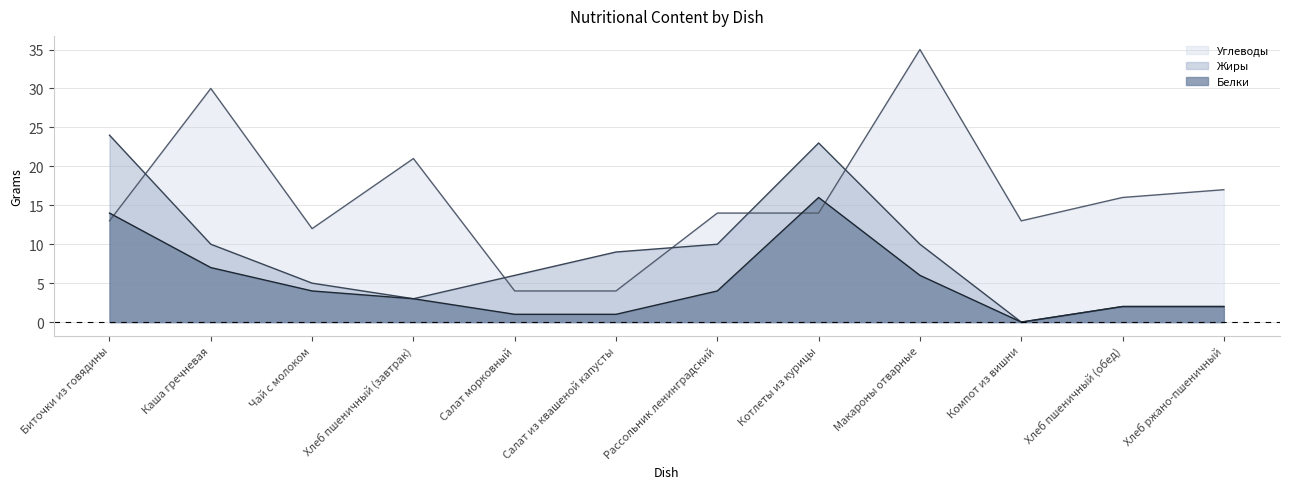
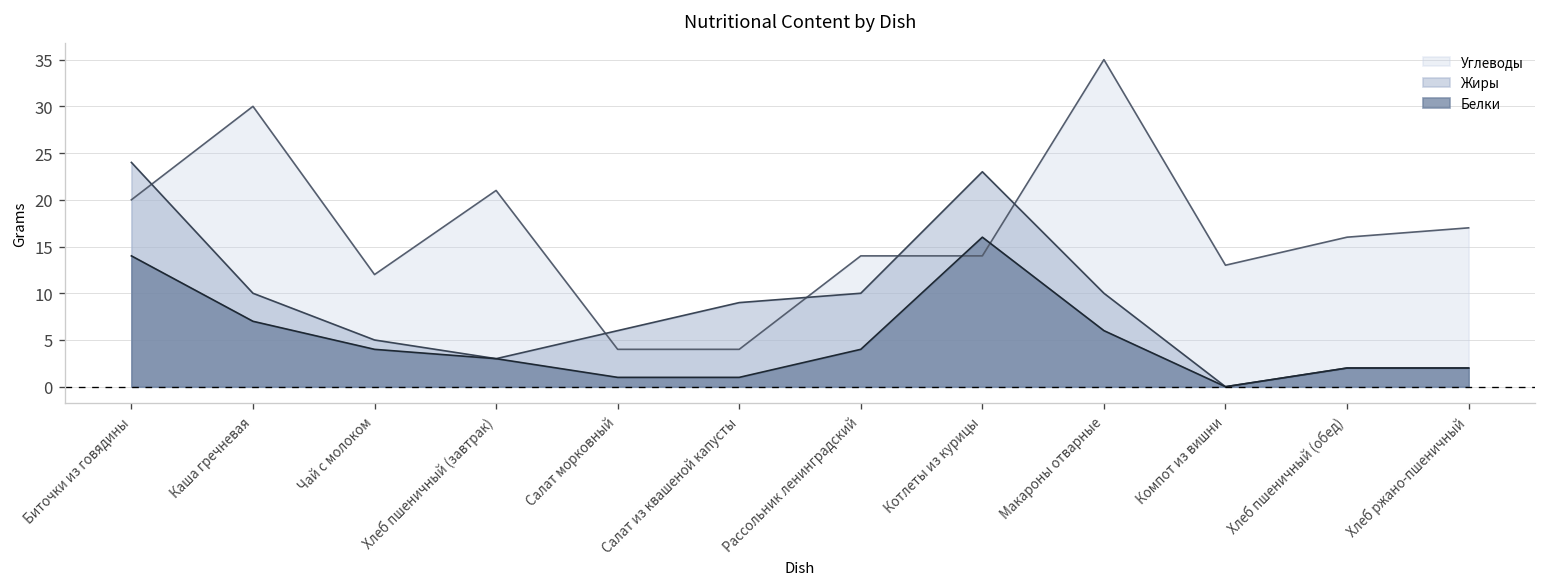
Углеводы, Биточки из говядины: 13 -> 20
